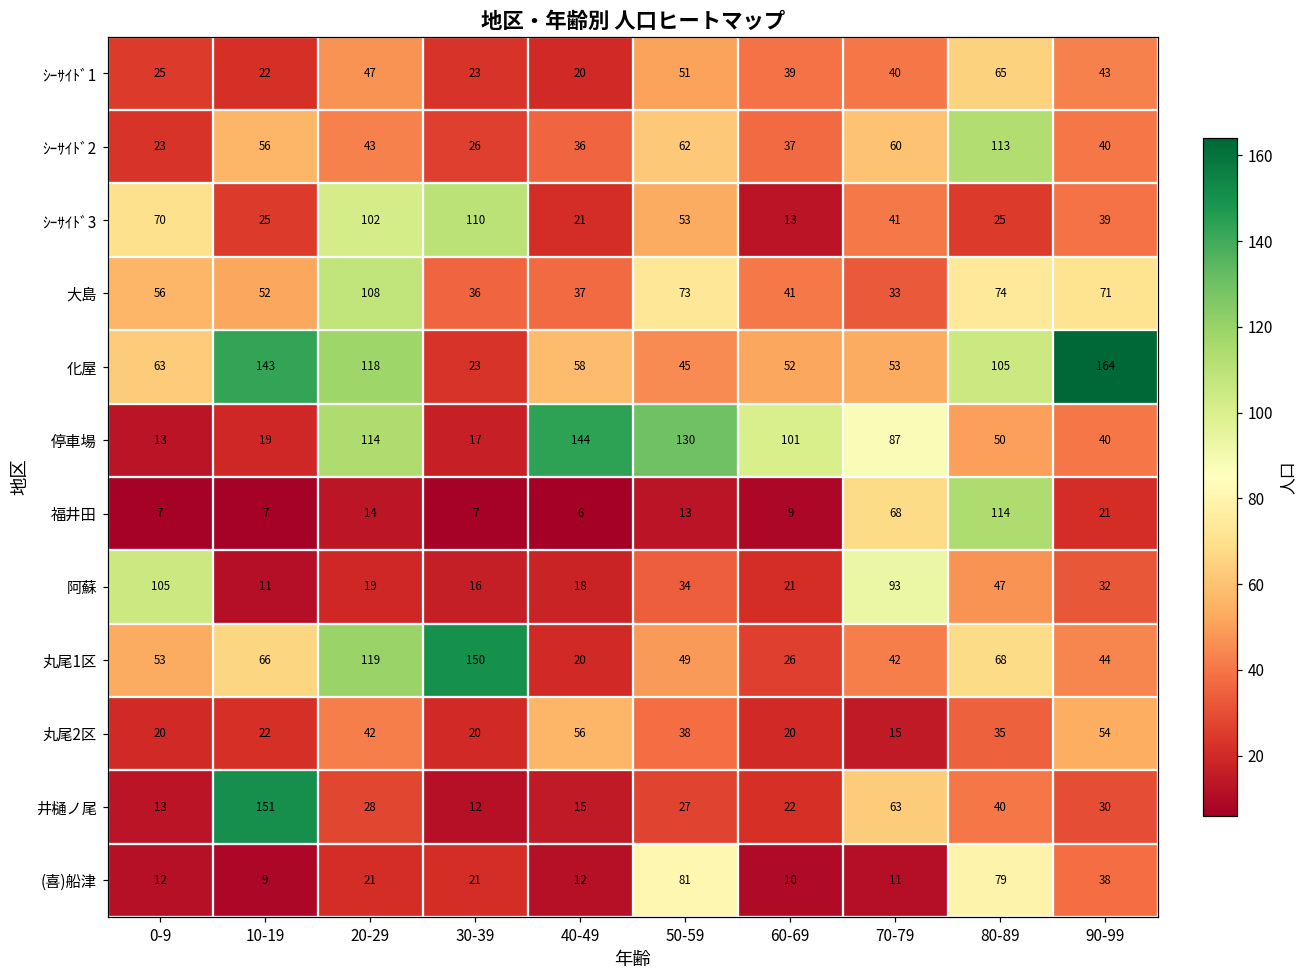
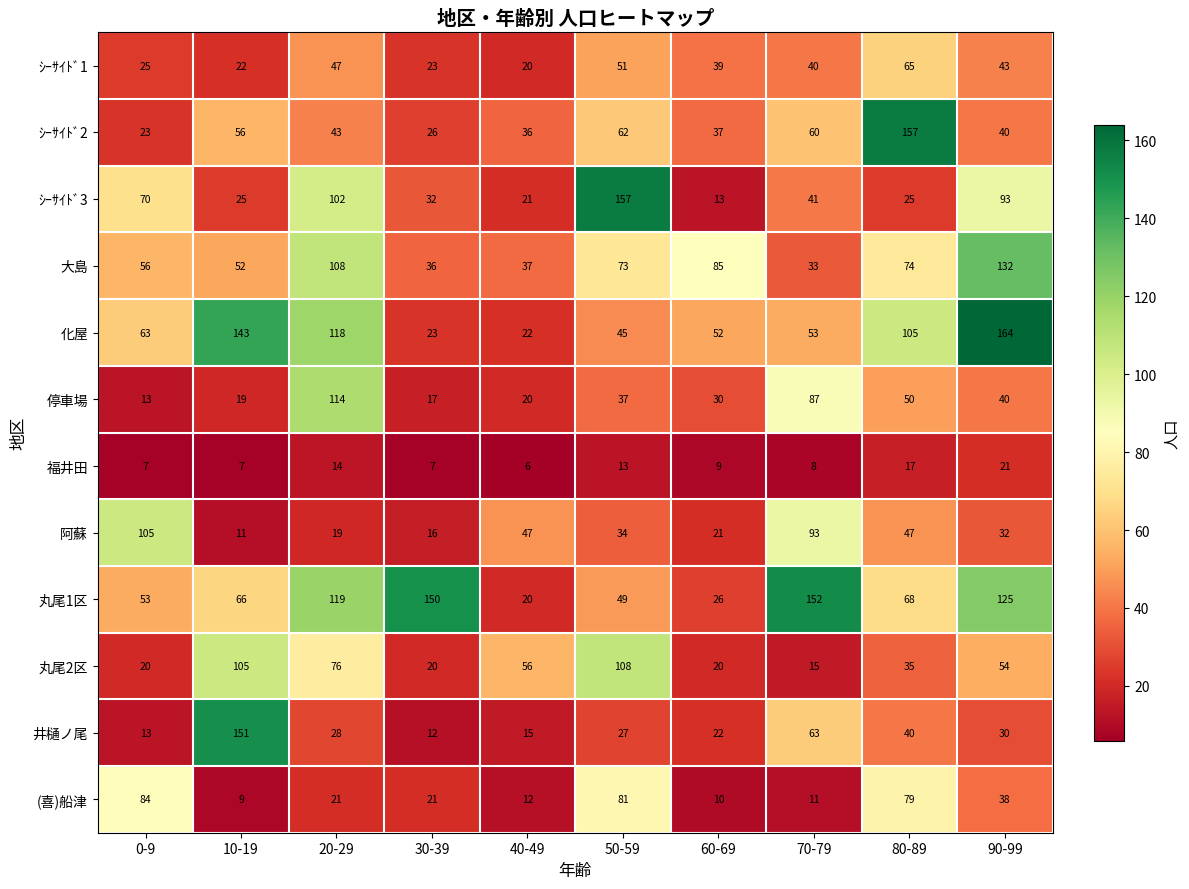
ｼｰｻｲﾄﾞ2, 80-89: 113 -> 157
ｼｰｻｲﾄﾞ3, 30-39: 110 -> 32
ｼｰｻｲﾄﾞ3, 50-59: 53 -> 157
ｼｰｻｲﾄﾞ3, 90-99: 39 -> 93
大島, 60-69: 41 -> 85
大島, 90-99: 71 -> 132
化屋, 40-49: 58 -> 22
停車場, 40-49: 144 -> 20
停車場, 50-59: 130 -> 37
停車場, 60-69: 101 -> 30
福井田, 70-79: 68 -> 8
福井田, 80-89: 114 -> 17
阿蘇, 40-49: 18 -> 47
丸尾1区, 70-79: 42 -> 152
丸尾1区, 90-99: 44 -> 125
丸尾2区, 10-19: 22 -> 105
丸尾2区, 20-29: 42 -> 76
丸尾2区, 50-59: 38 -> 108
(喜)船津, 0-9: 12 -> 84
